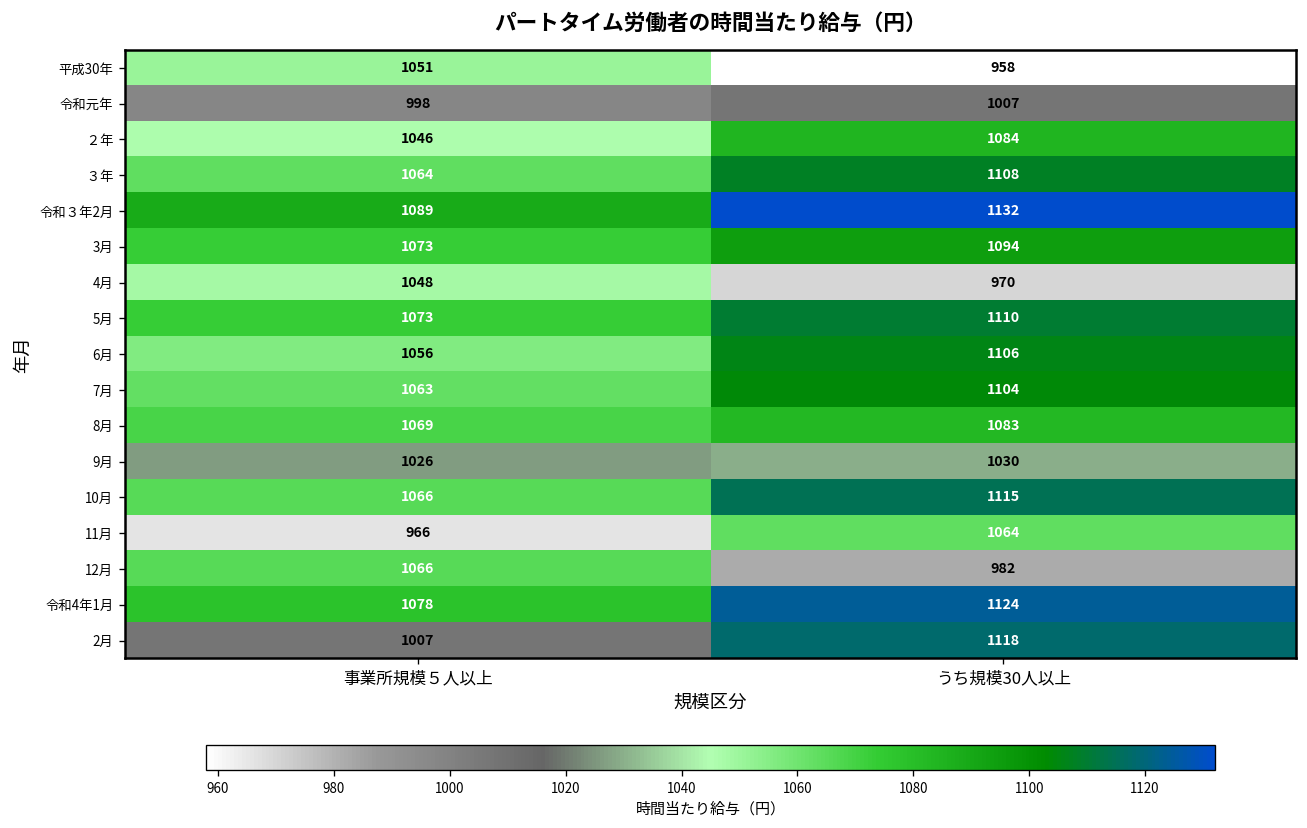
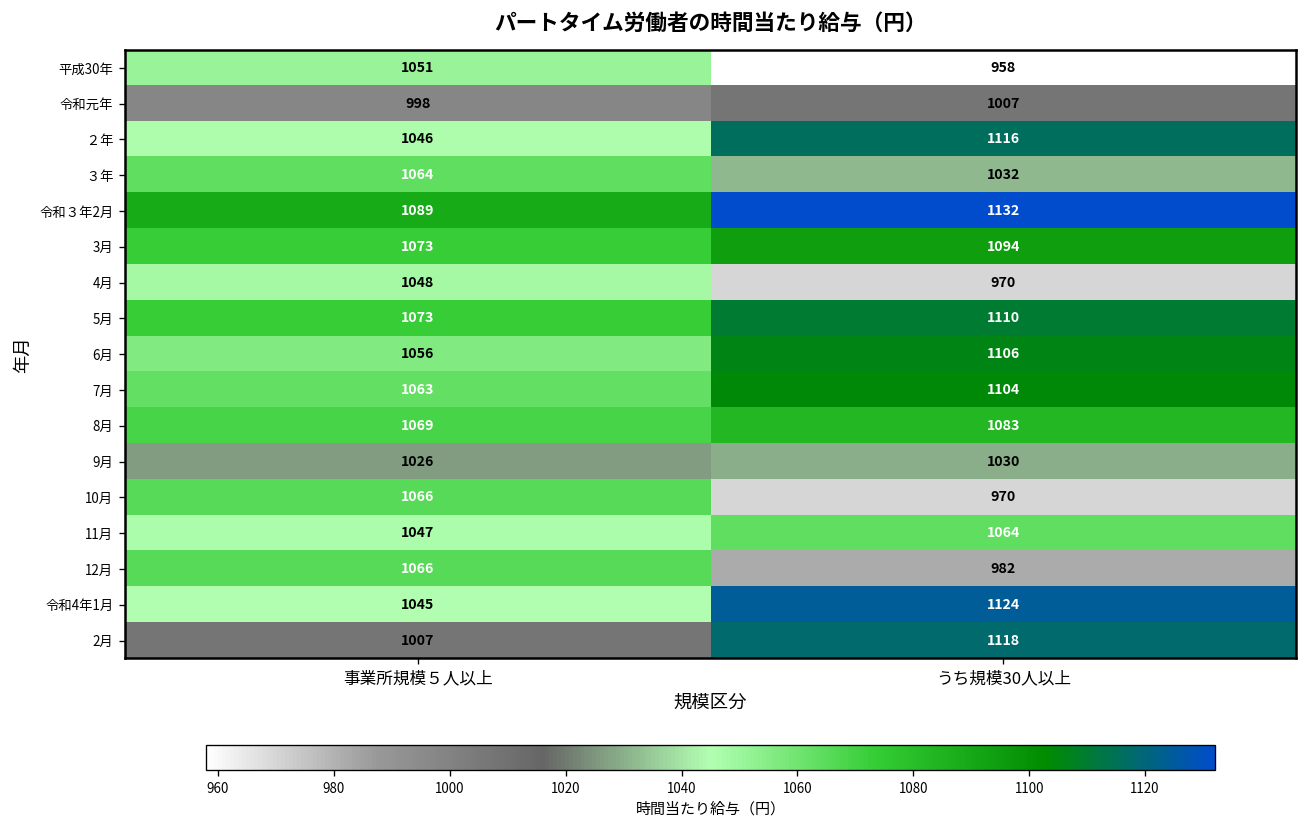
２年, うち規模30人以上: 1084 -> 1116
３年, うち規模30人以上: 1108 -> 1032
10月, うち規模30人以上: 1115 -> 970
11月, 事業所規模５人以上: 966 -> 1047
令和4年1月, 事業所規模５人以上: 1078 -> 1045
